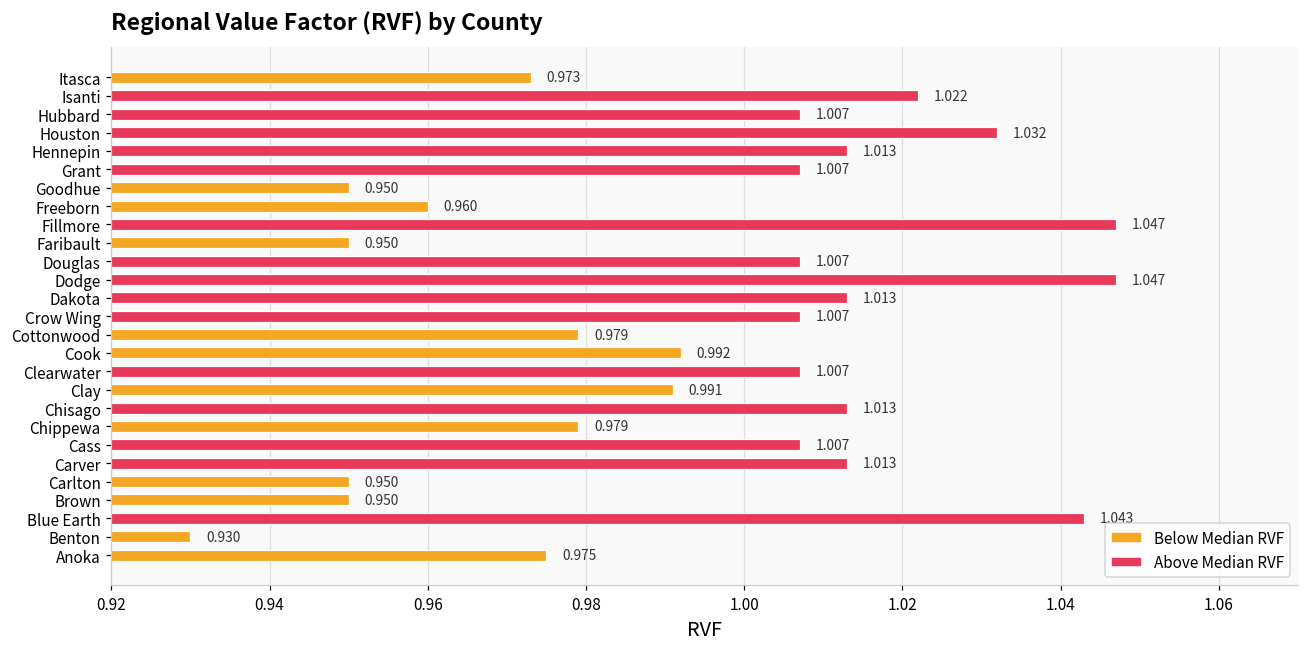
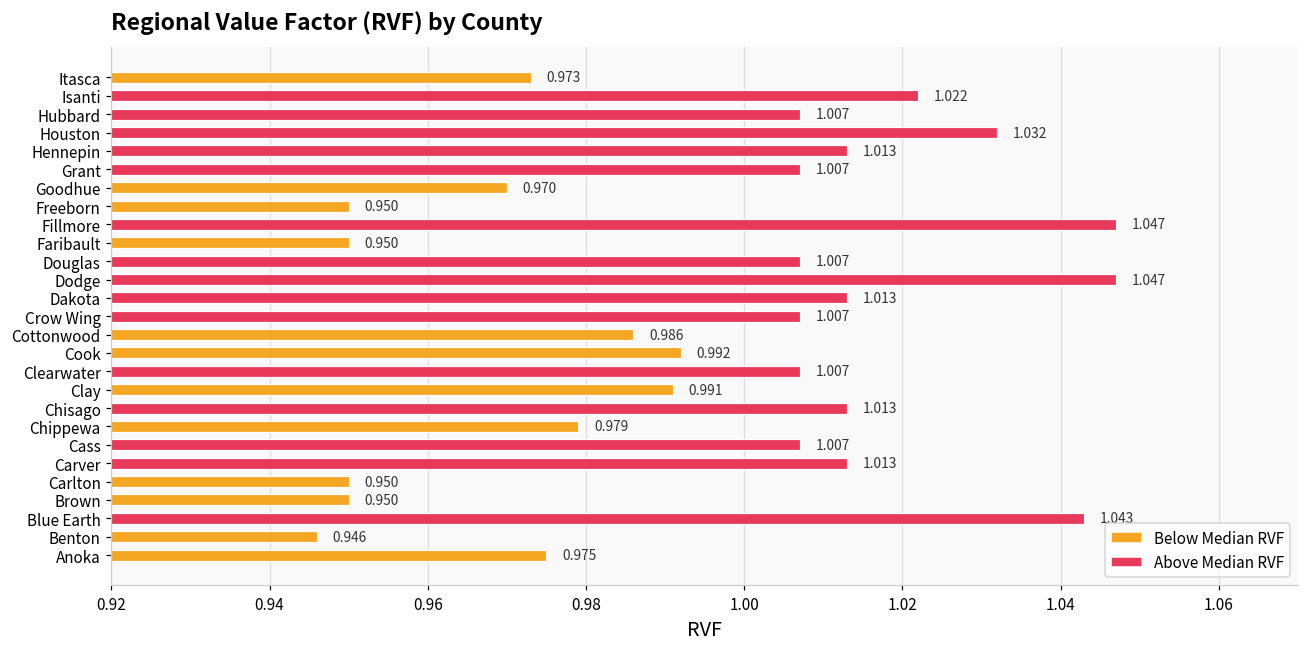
Goodhue: 0.950 -> 0.970
Freeborn: 0.960 -> 0.950
Cottonwood: 0.979 -> 0.986
Benton: 0.930 -> 0.946
